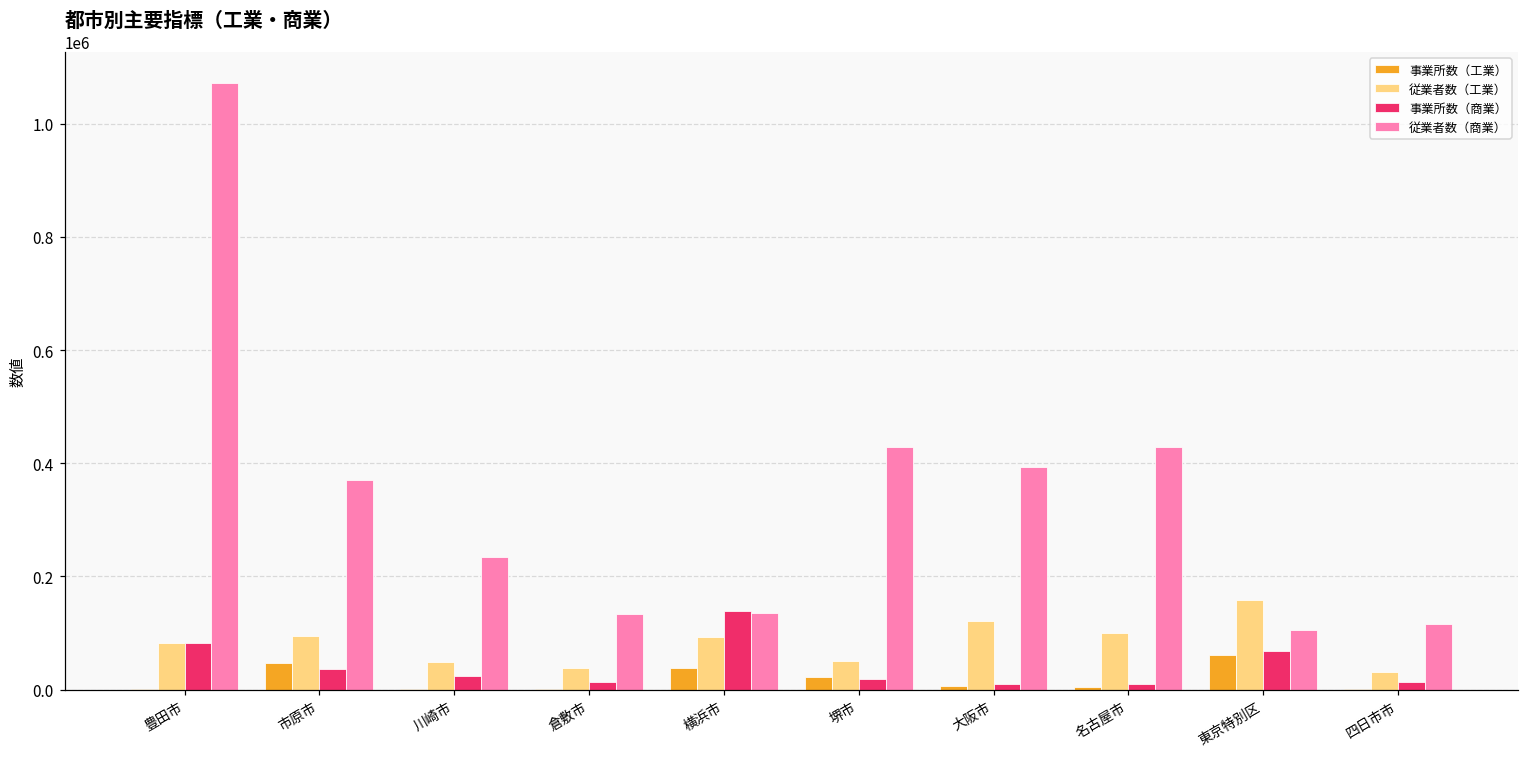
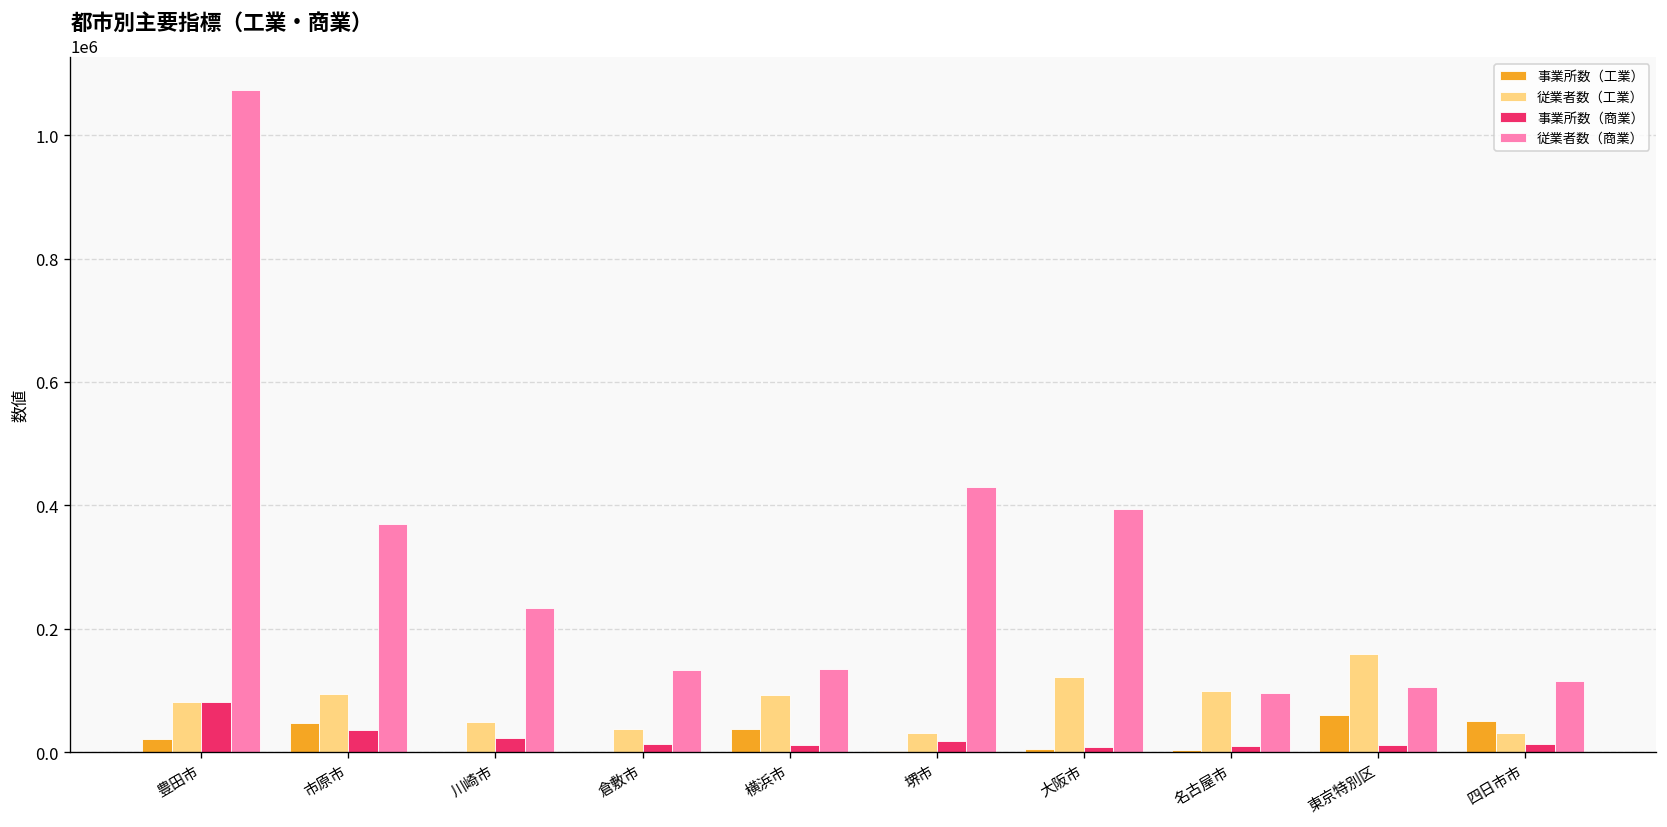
事業所数（工業）, 豊田市: 0 -> 20000
事業所数（商業）, 横浜市: 140000 -> 10000
事業所数（工業）, 堺市: 20000 -> 0
従業者数（工業）, 堺市: 50000 -> 30000
従業者数（商業）, 名古屋市: 430000 -> 100000
事業所数（商業）, 東京特別区: 70000 -> 10000
事業所数（工業）, 四日市市: 0 -> 50000
